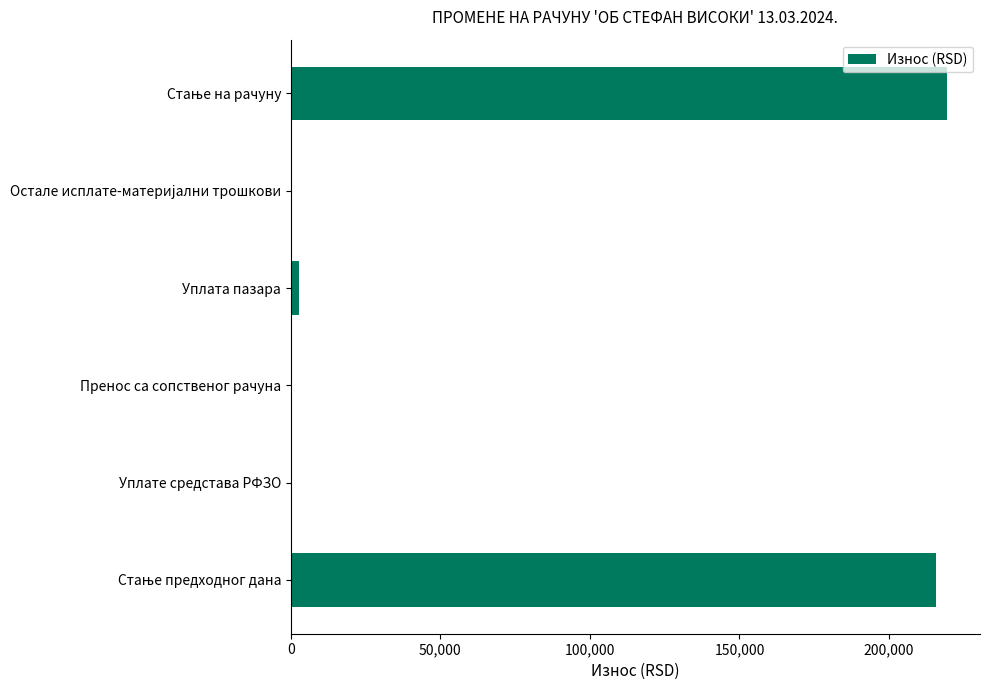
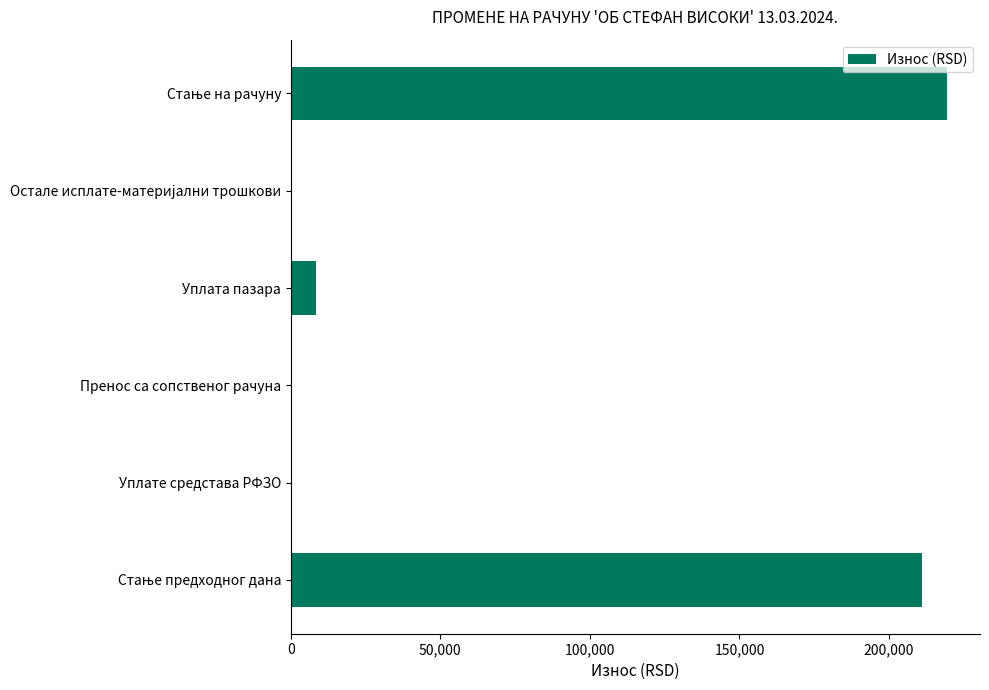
Уплата пазара: 3,000 -> 9,000
Стање предходног дана: 216,000 -> 211,000
